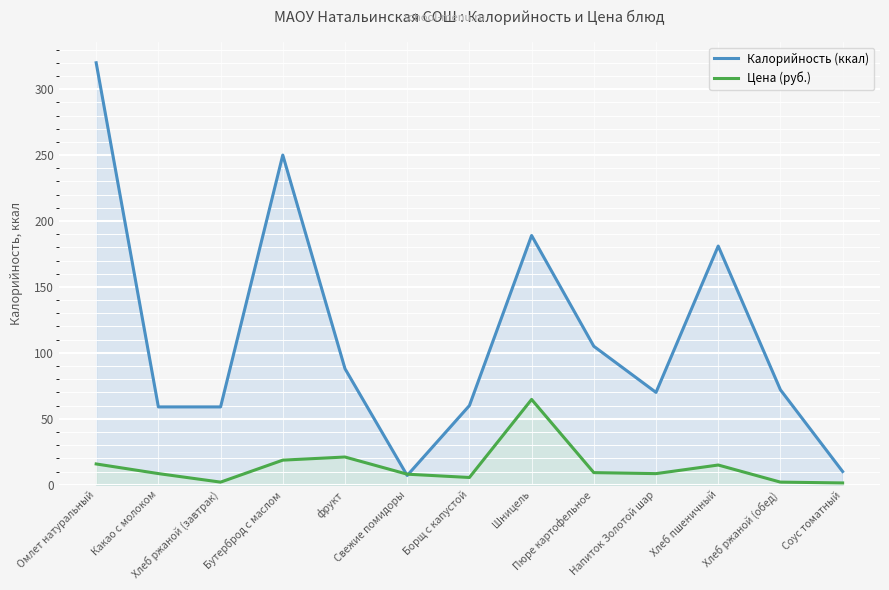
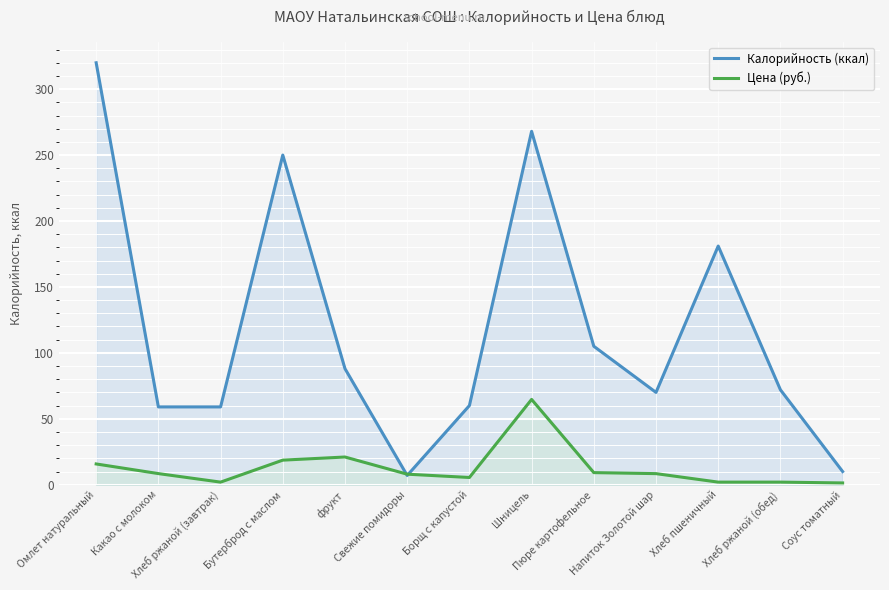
Калорийность (ккал), Шницель: 189 -> 268
Цена (руб.), Хлеб пшеничный: 15 -> 2
